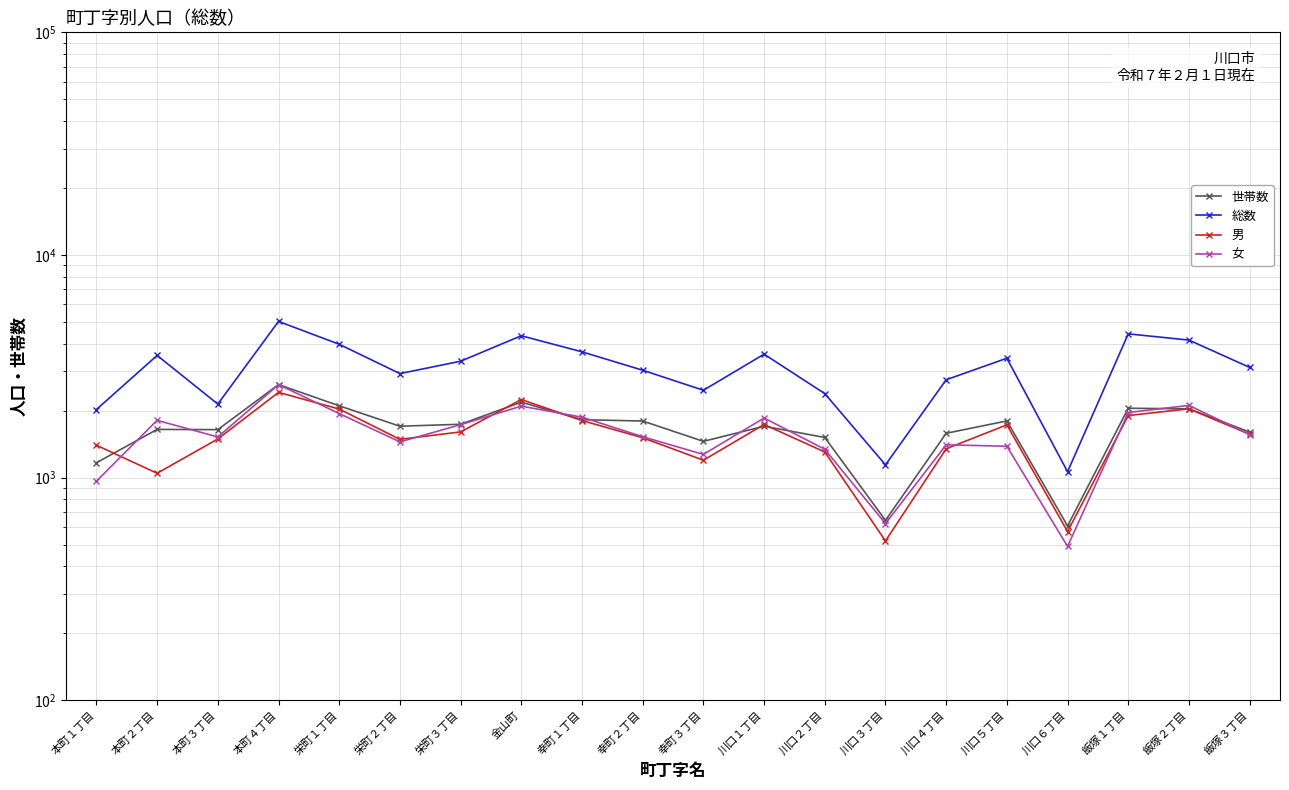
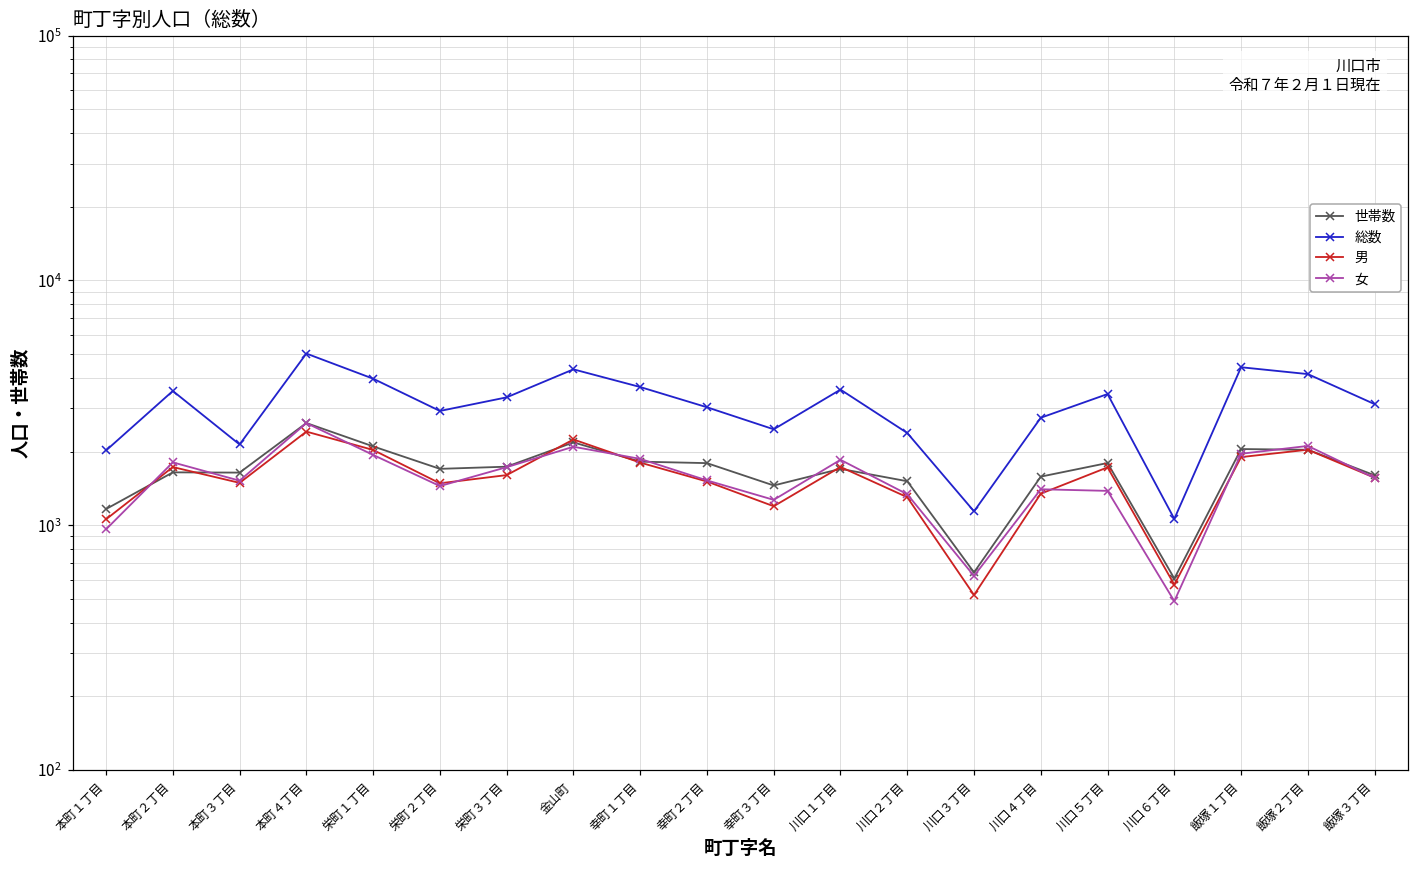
男, 本町１丁目: 1400 -> 1100
男, 本町２丁目: 1000 -> 1700
